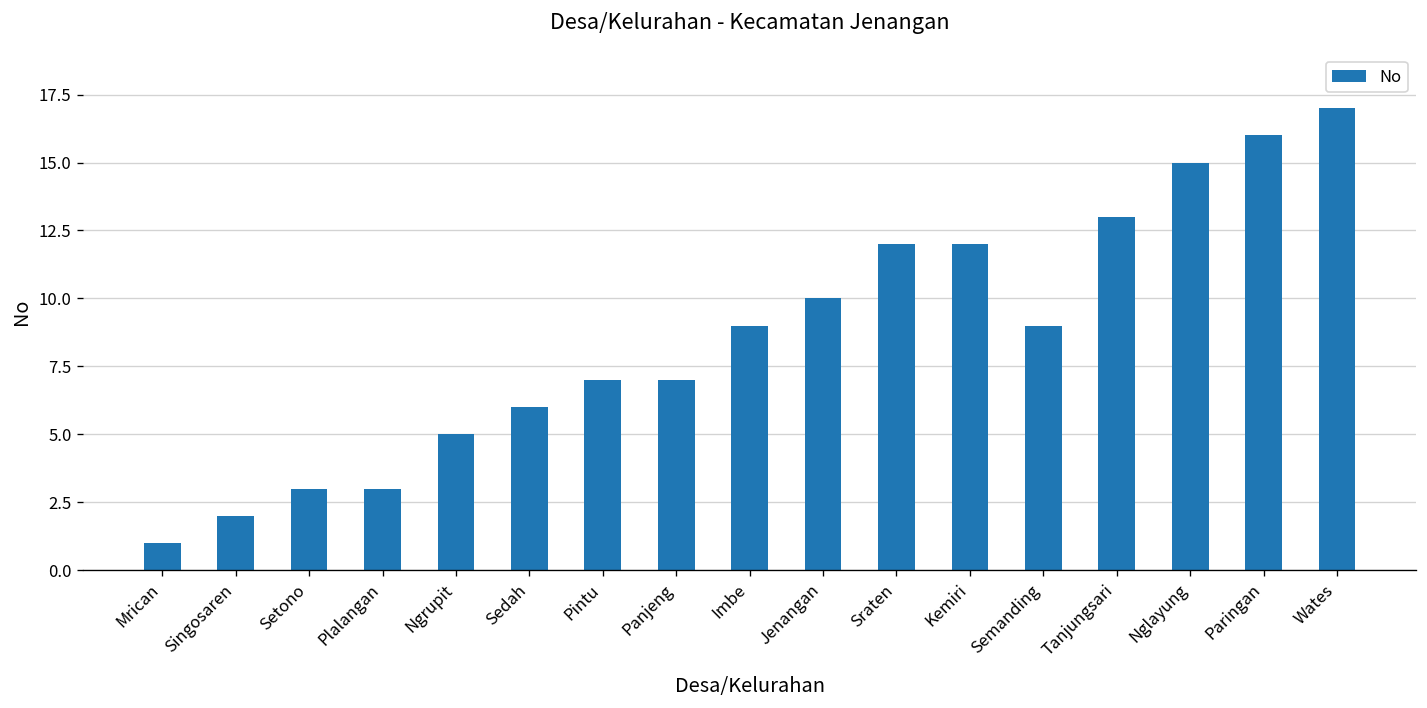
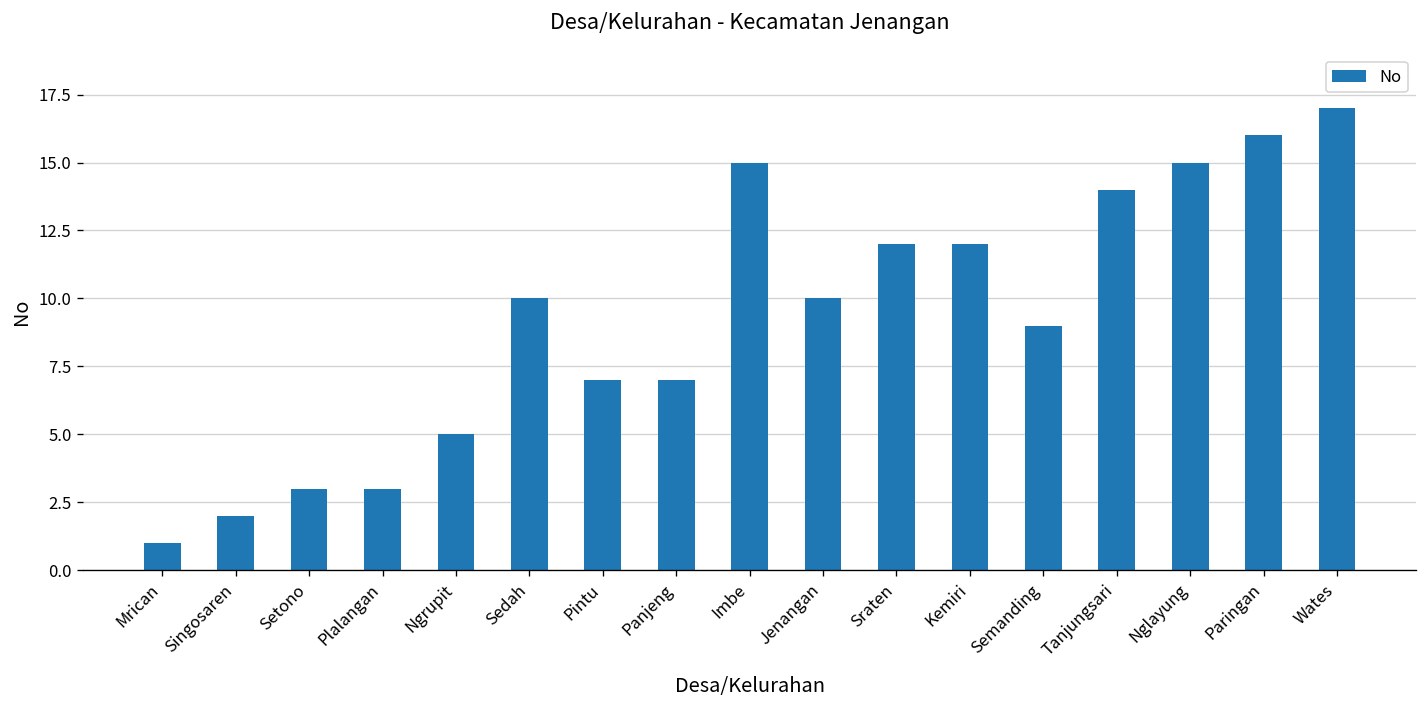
Sedah: 6 -> 10
Imbe: 9 -> 15
Tanjungsari: 13 -> 14
